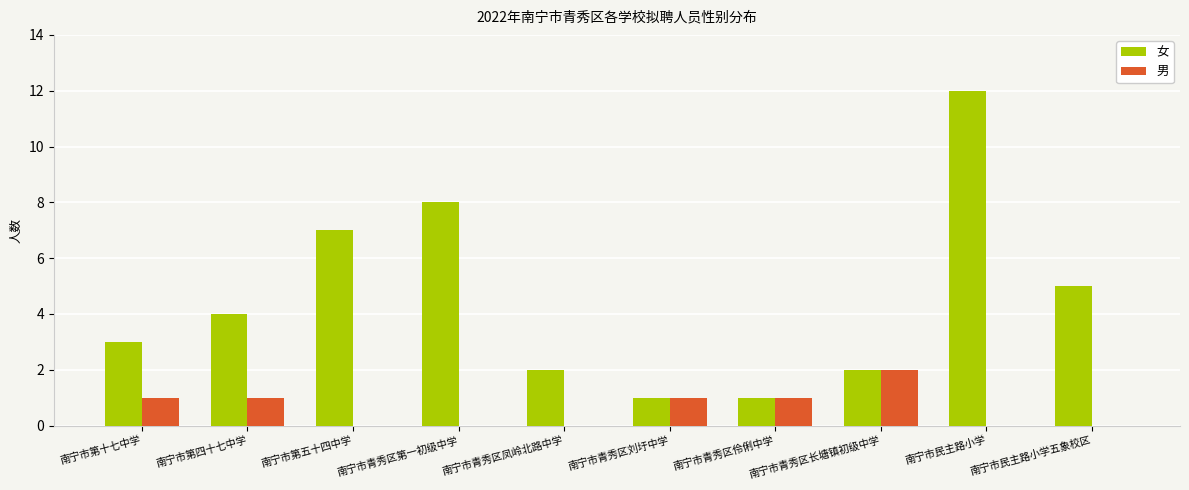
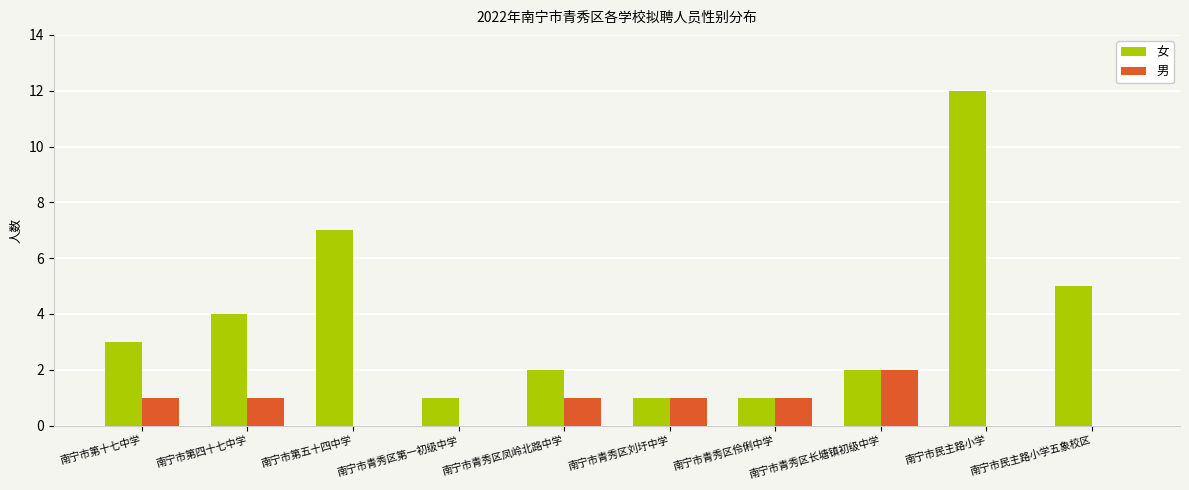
女, 南宁市青秀区第一初级中学: 8 -> 1
男, 南宁市青秀区凤岭北路中学: 0 -> 1
